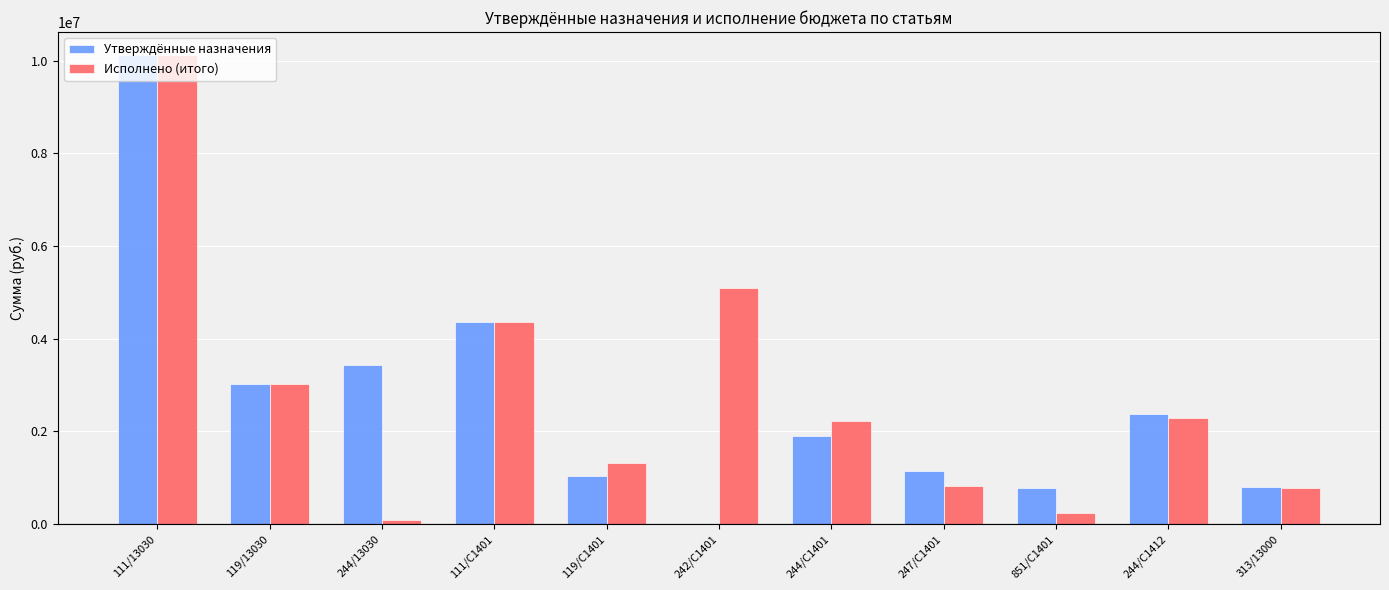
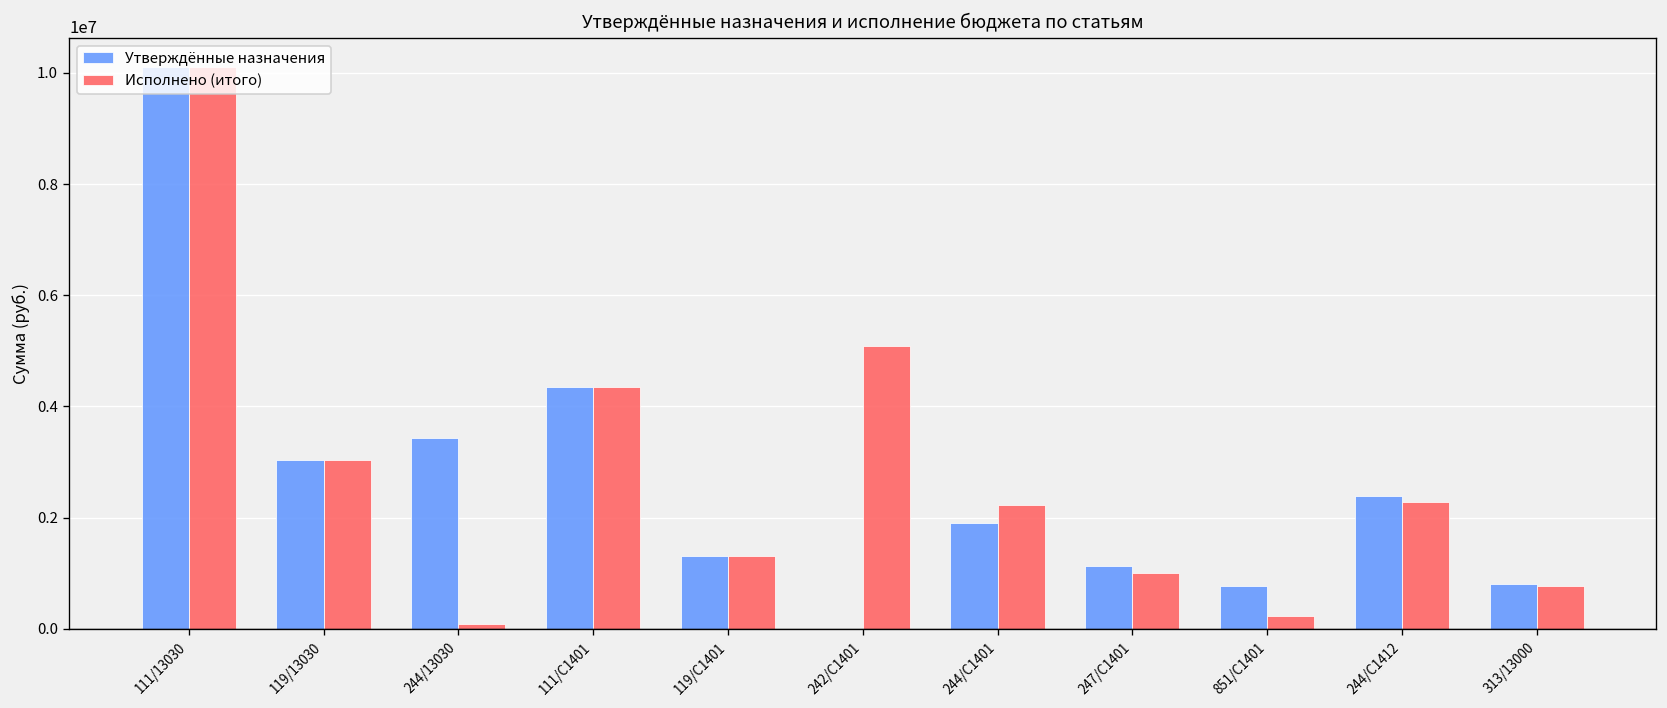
Утверждённые назначения, 119/С1401: 1000000 -> 1300000
Исполнено (итого), 247/С1401: 800000 -> 1000000
